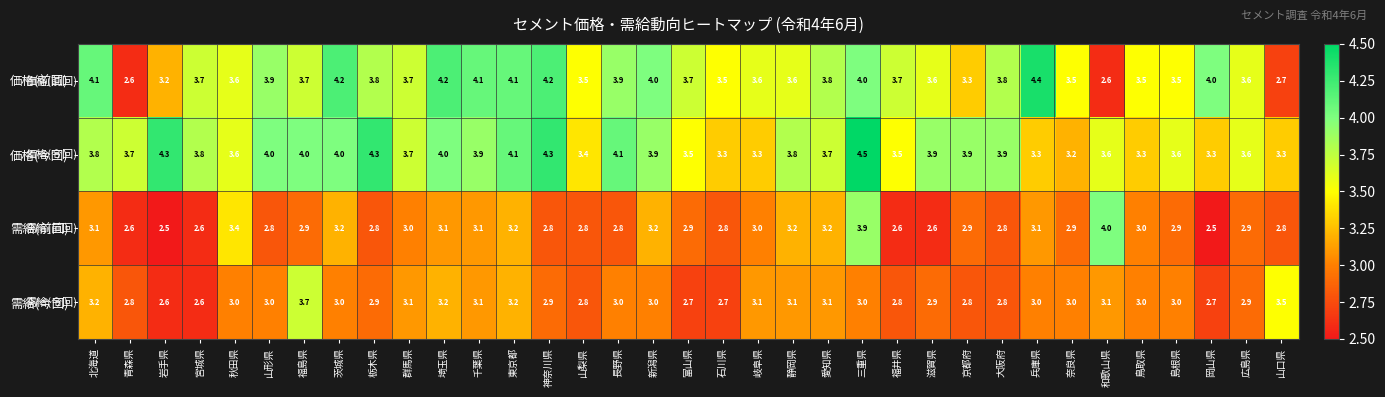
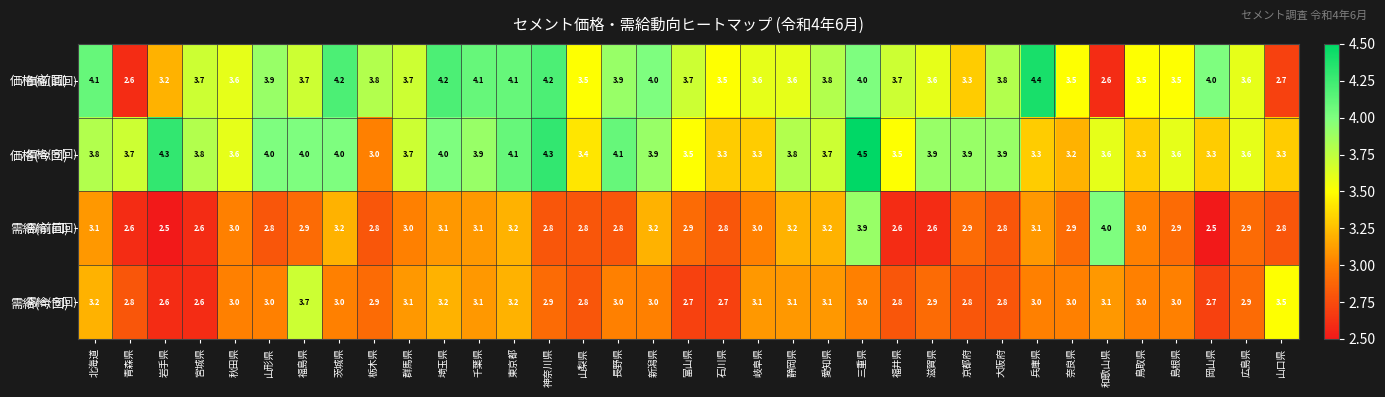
価格(今回), 栃木県: 4.3 -> 3.0
需給(前回), 秋田県: 3.4 -> 3.0
